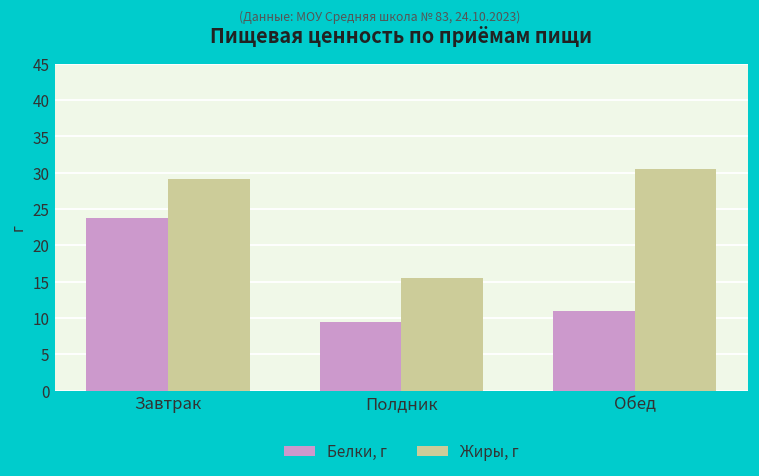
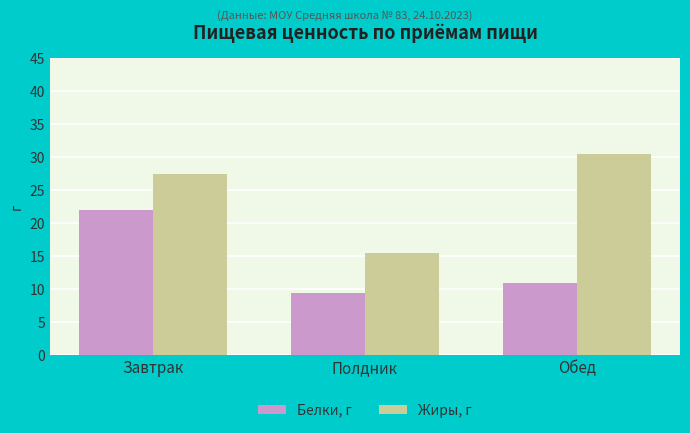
Белки, г, Завтрак: 24 -> 22
Жиры, г, Завтрак: 29 -> 27
